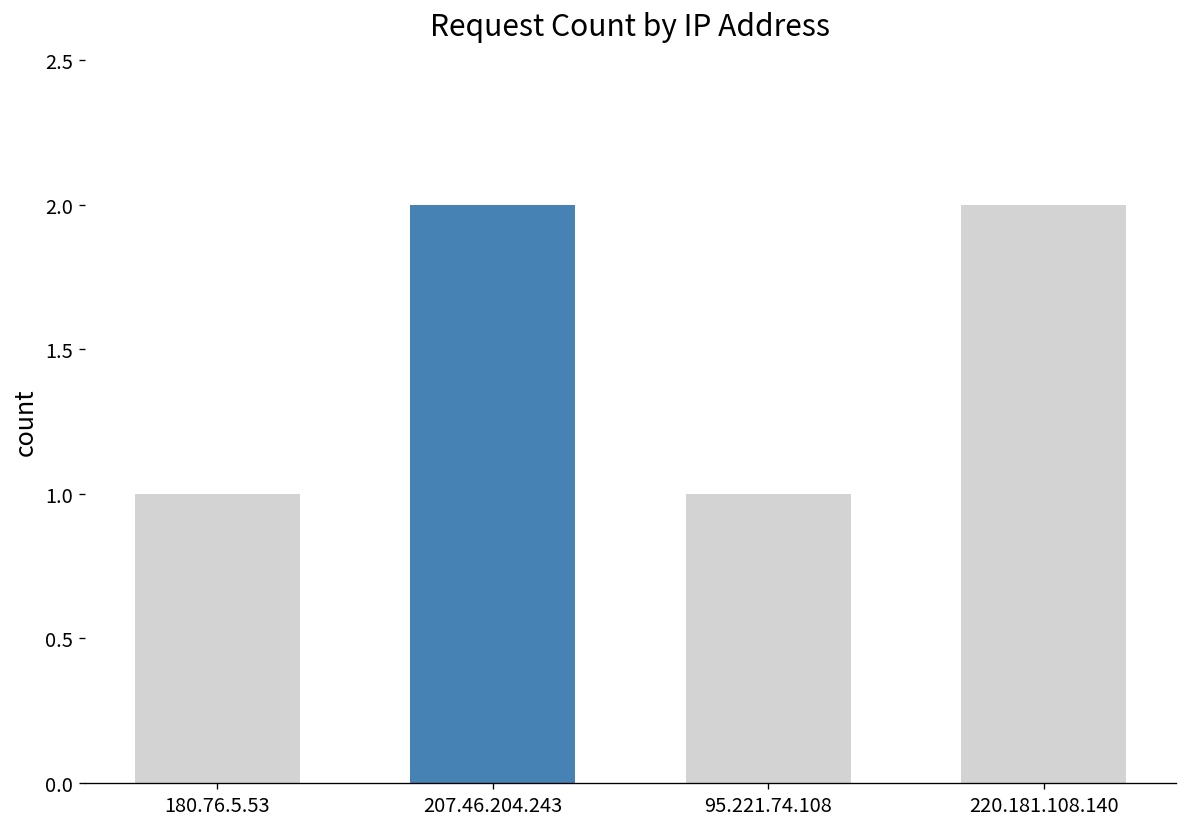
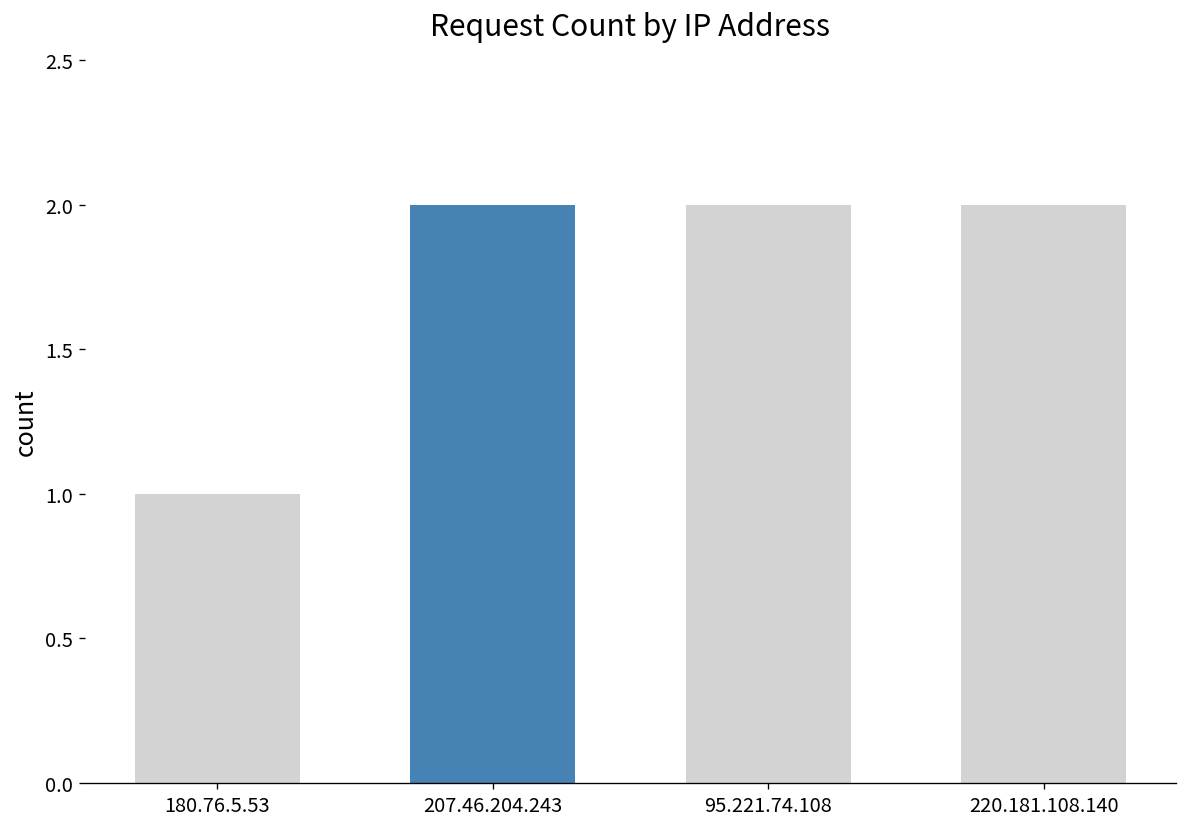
95.221.74.108: 1 -> 2
